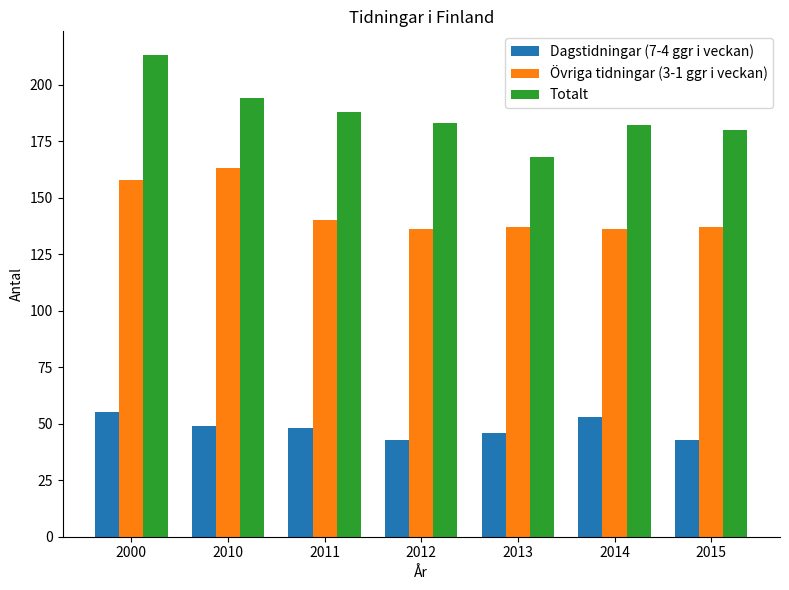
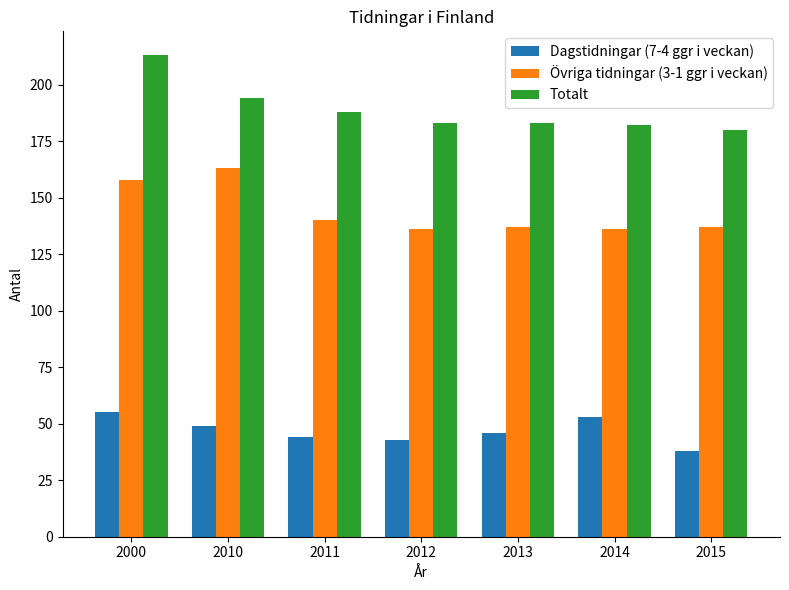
Dagstidningar (7-4 ggr i veckan), 2011: 48 -> 44
Totalt, 2013: 168 -> 183
Dagstidningar (7-4 ggr i veckan), 2015: 43 -> 38
